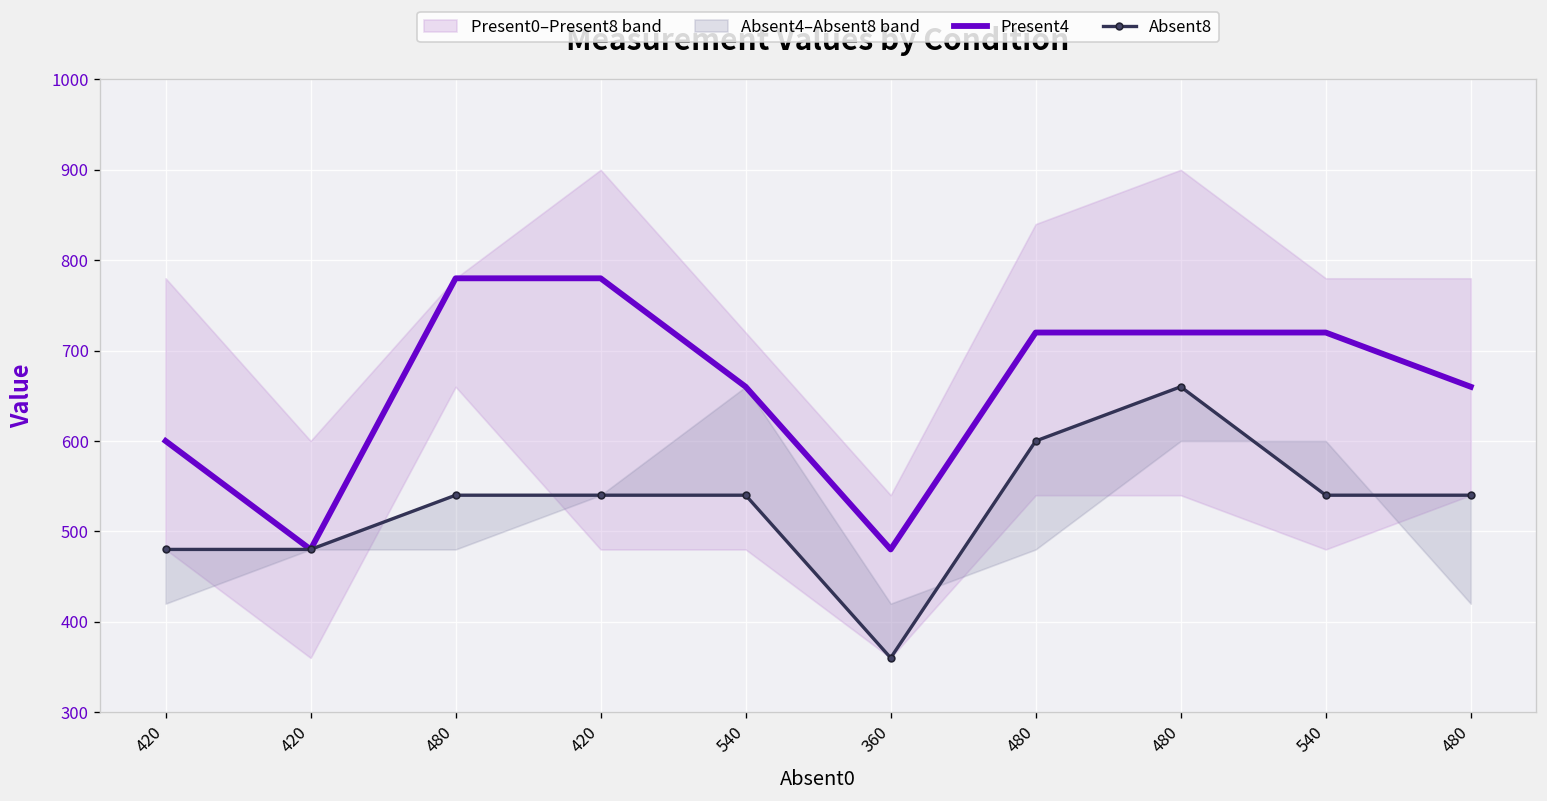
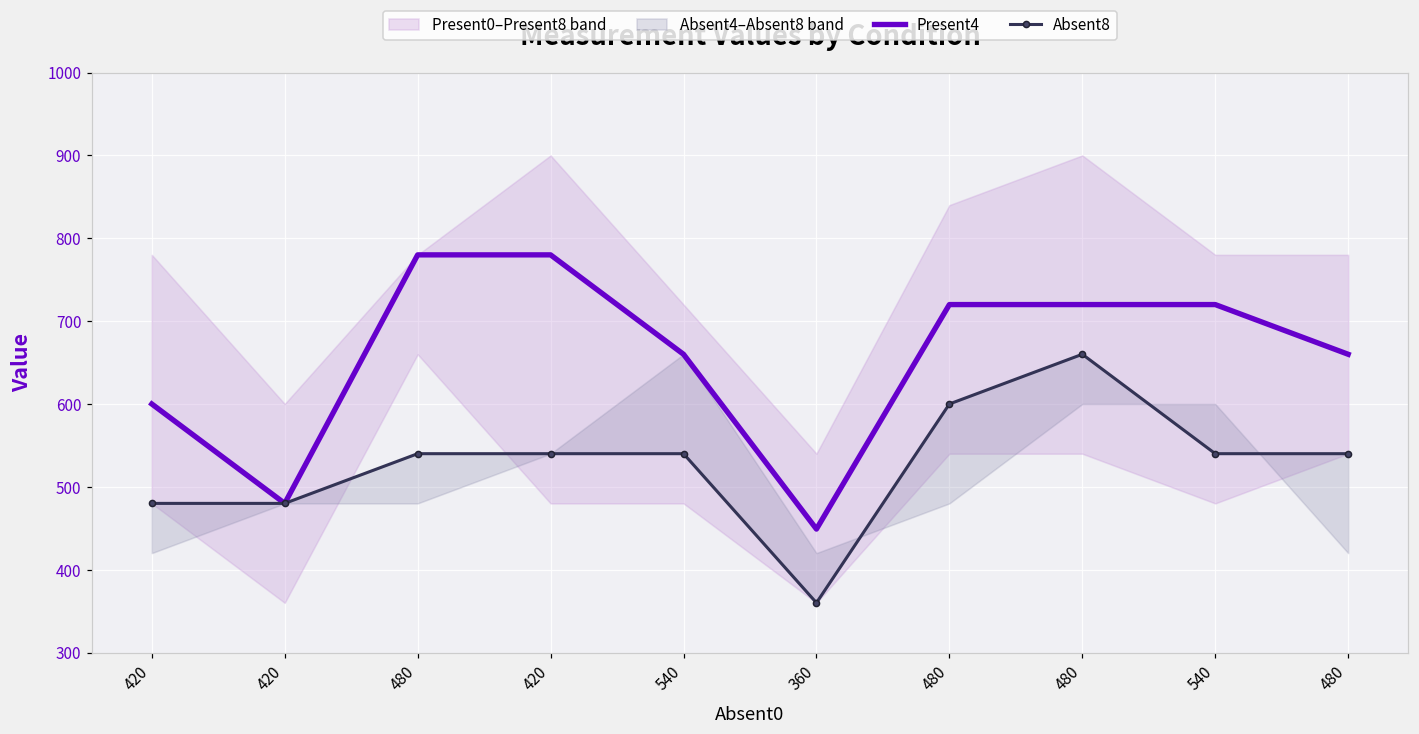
Present4, 360: 480 -> 450
